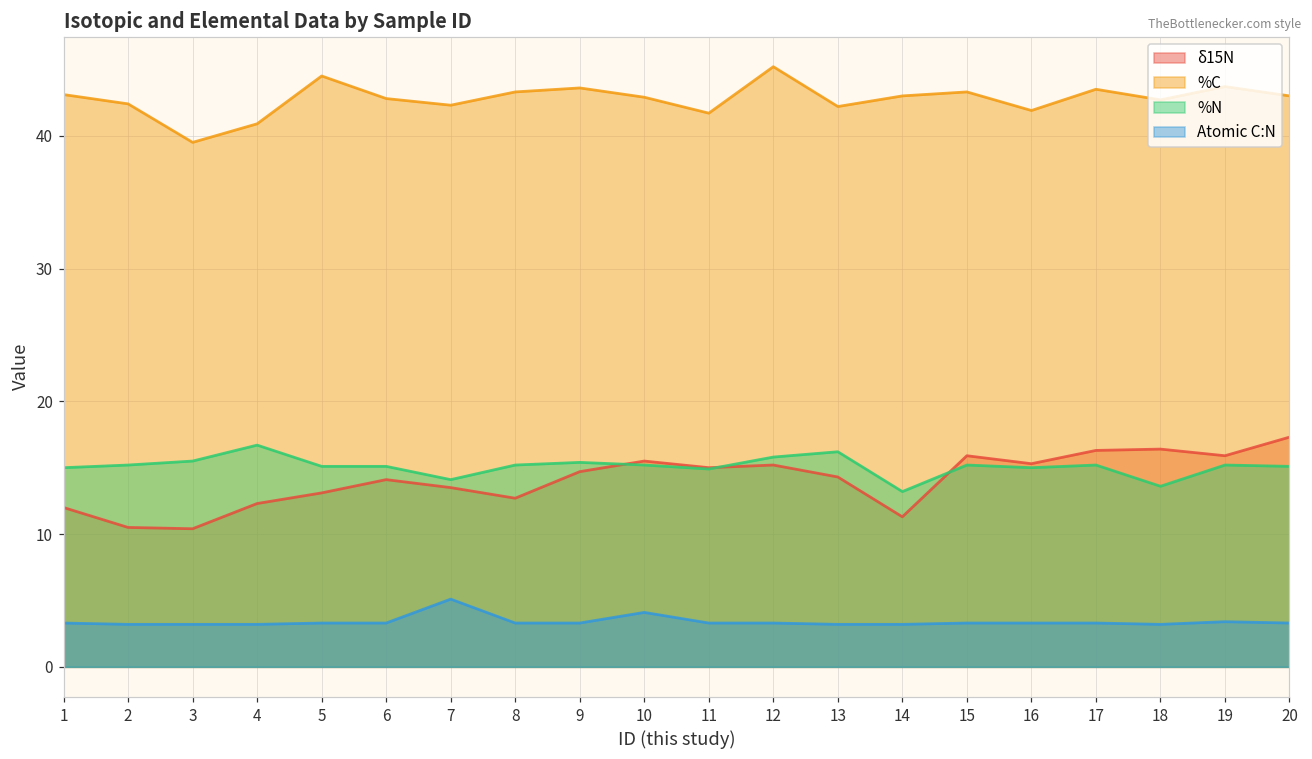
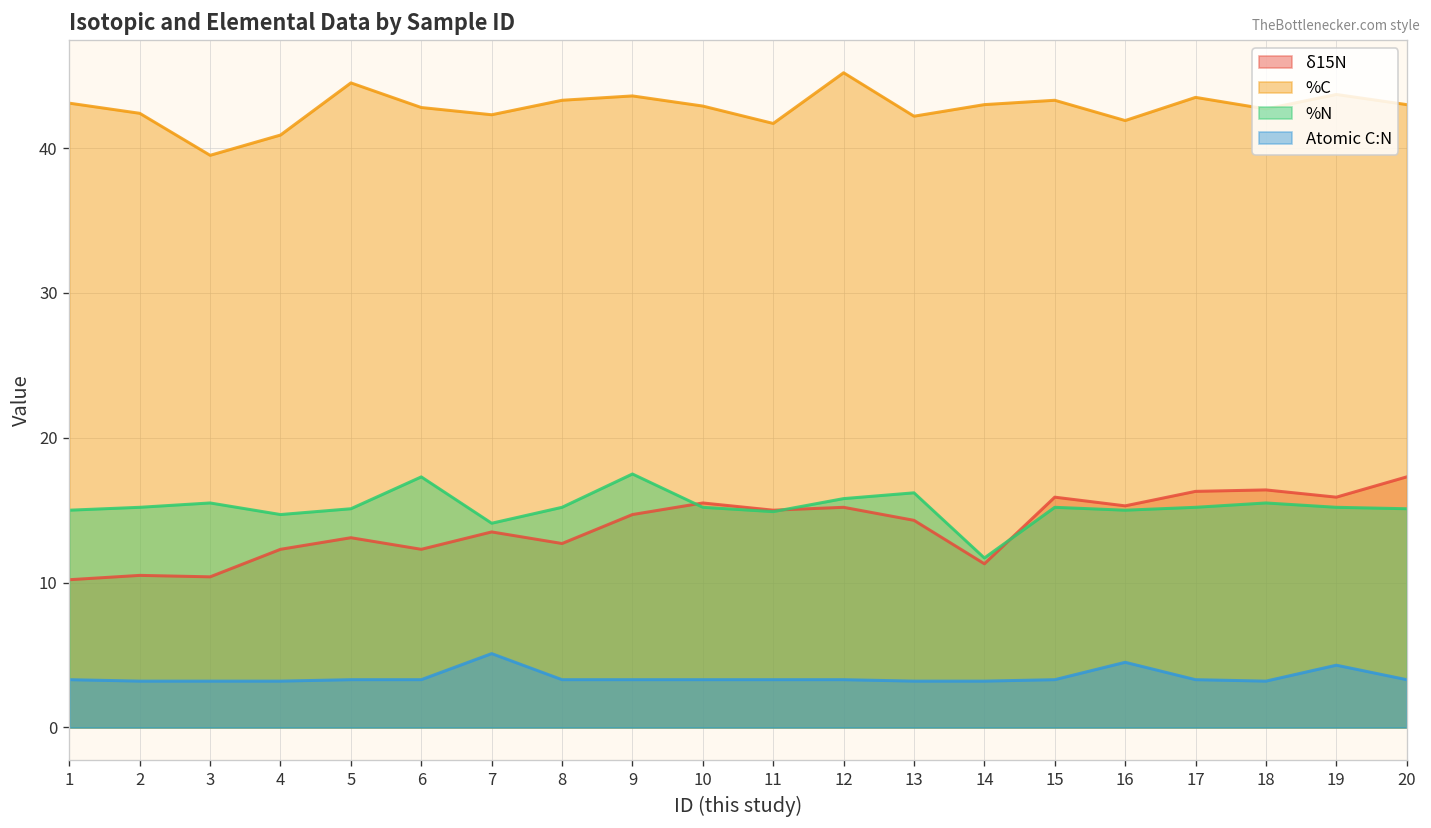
δ15N, 1: 12.0 -> 10.2
%N, 4: 16.7 -> 14.7
δ15N, 6: 14.1 -> 12.3
%N, 6: 15.1 -> 17.3
%N, 9: 15.4 -> 17.5
Atomic C:N, 10: 4.1 -> 3.3
%N, 14: 13.2 -> 11.7
Atomic C:N, 16: 3.3 -> 4.5
%N, 18: 13.6 -> 15.5
Atomic C:N, 19: 3.4 -> 4.3
